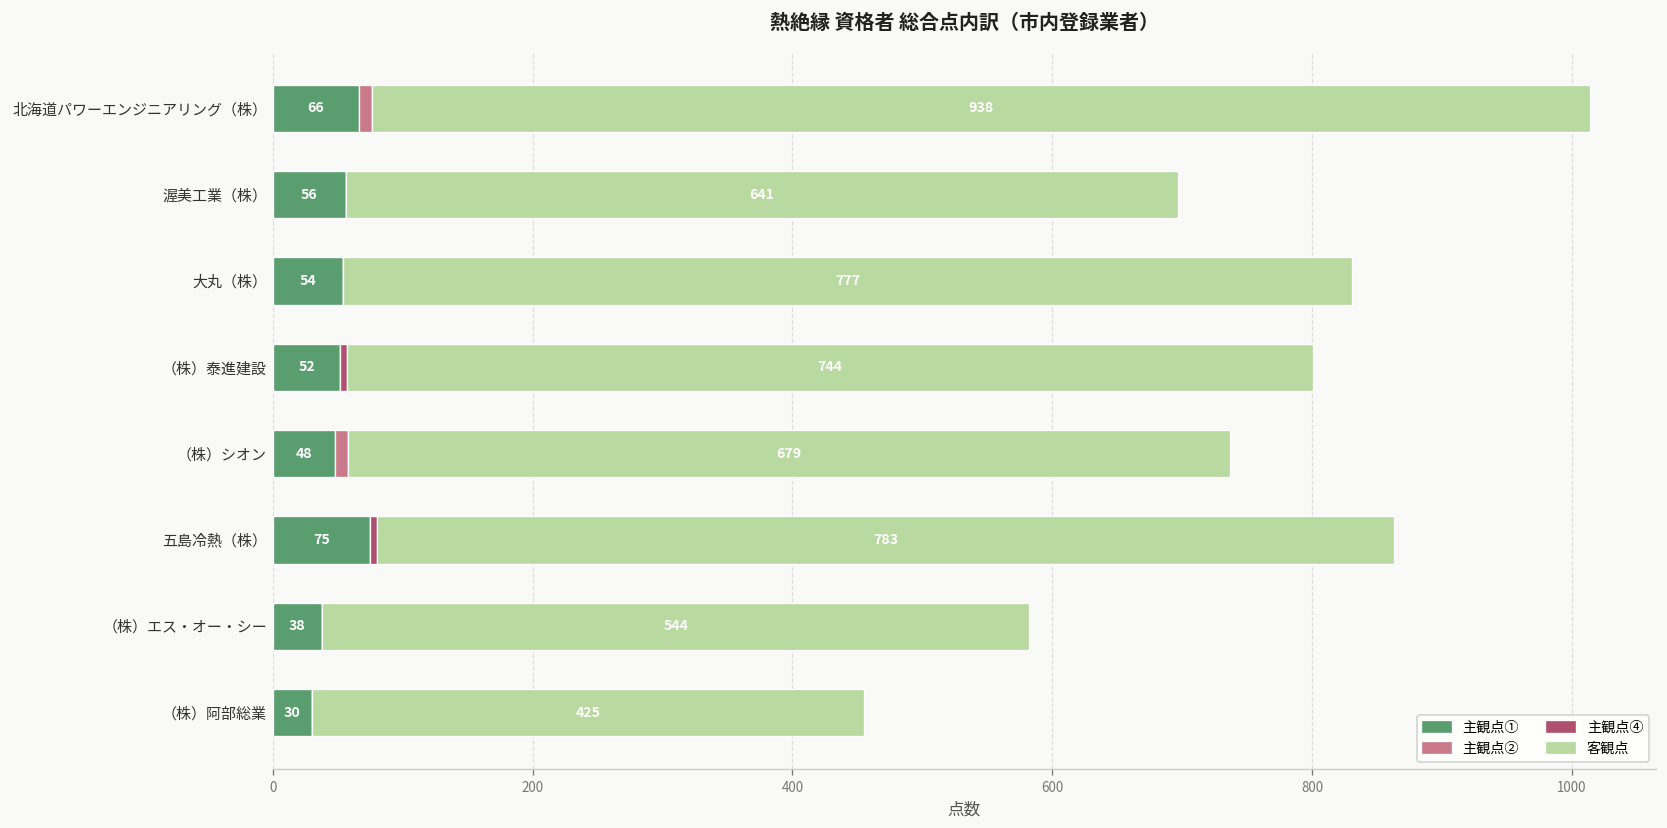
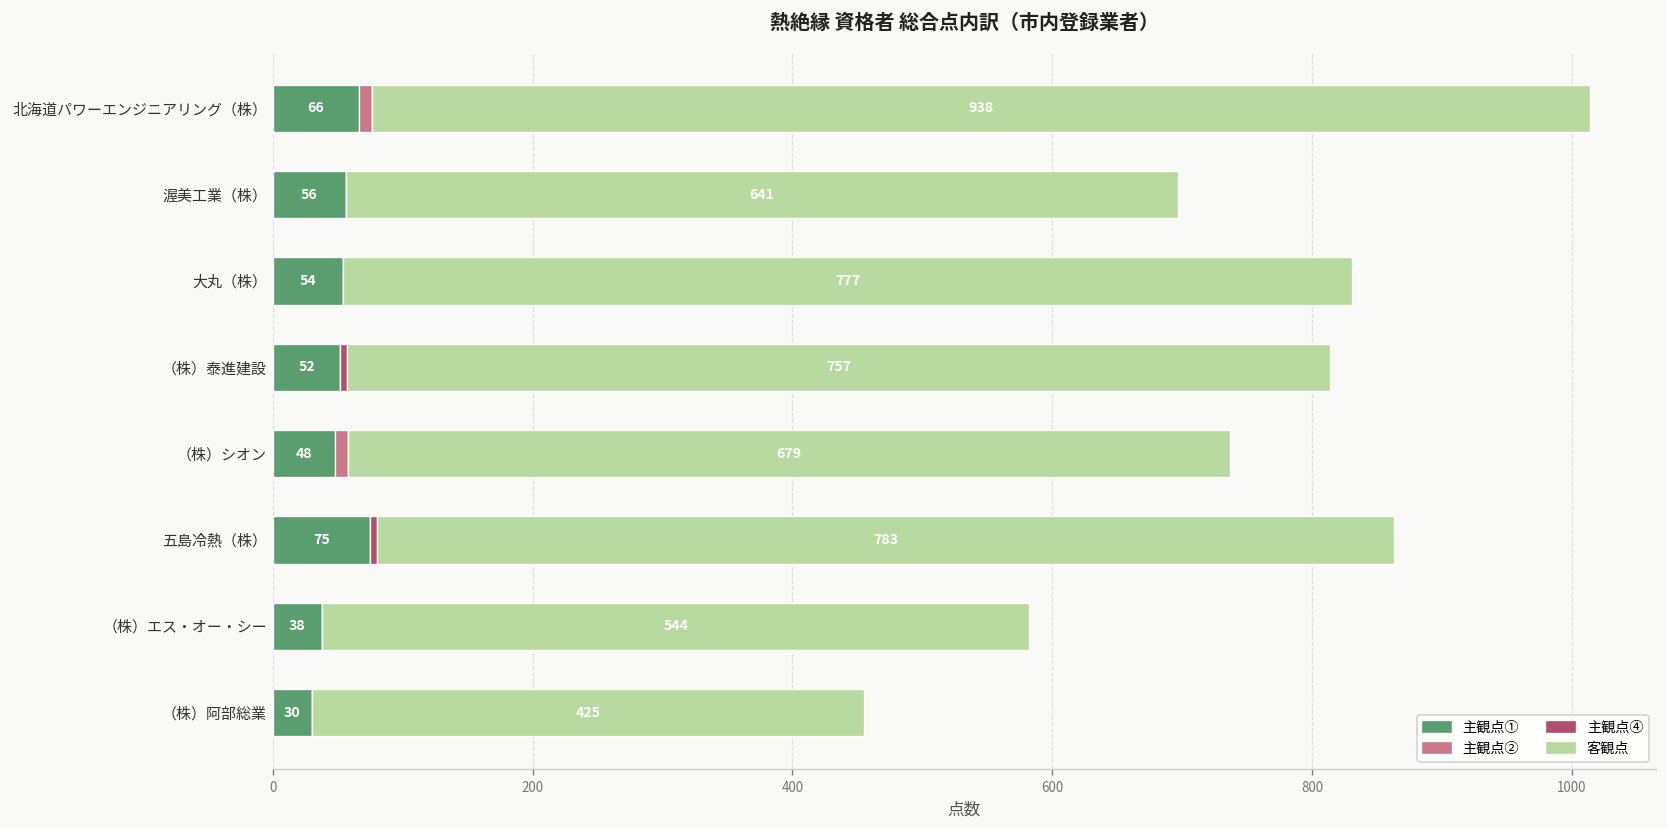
客観点, （株）泰進建設: 744 -> 757
